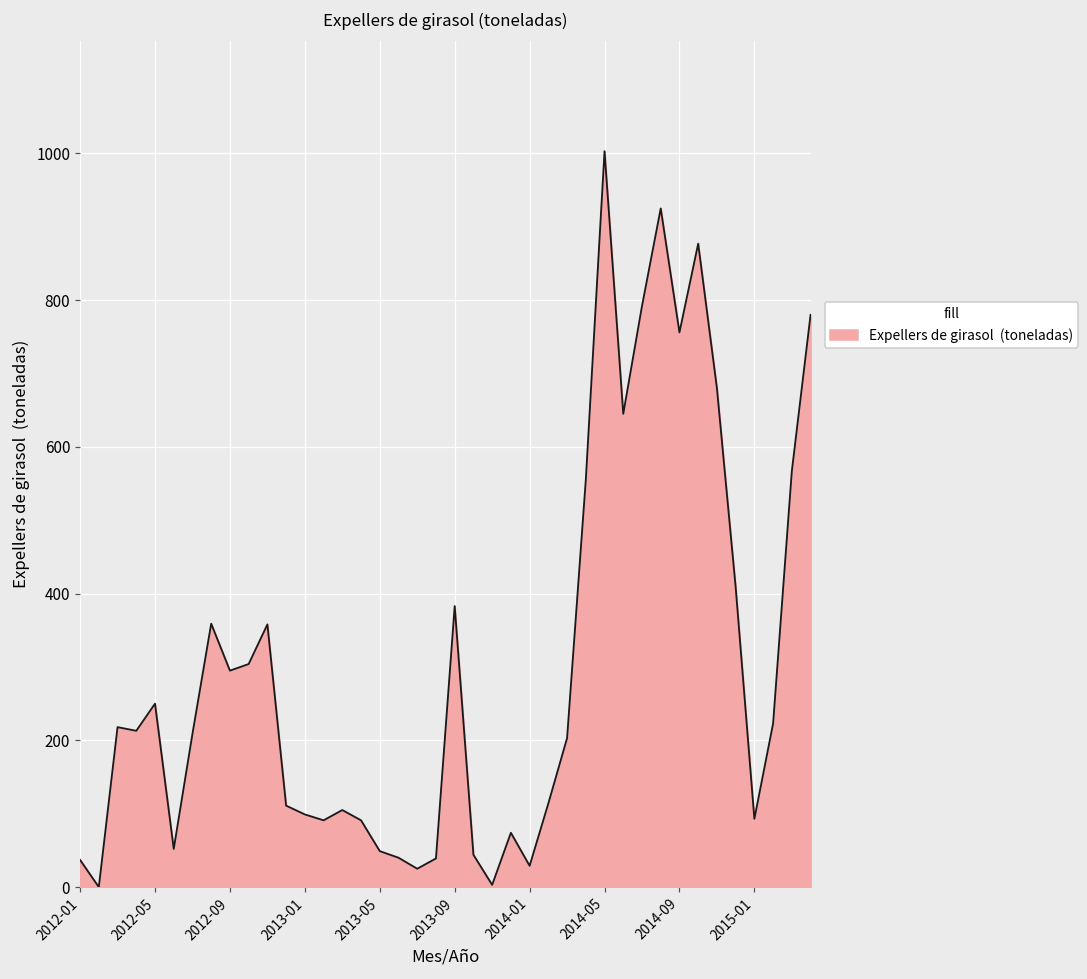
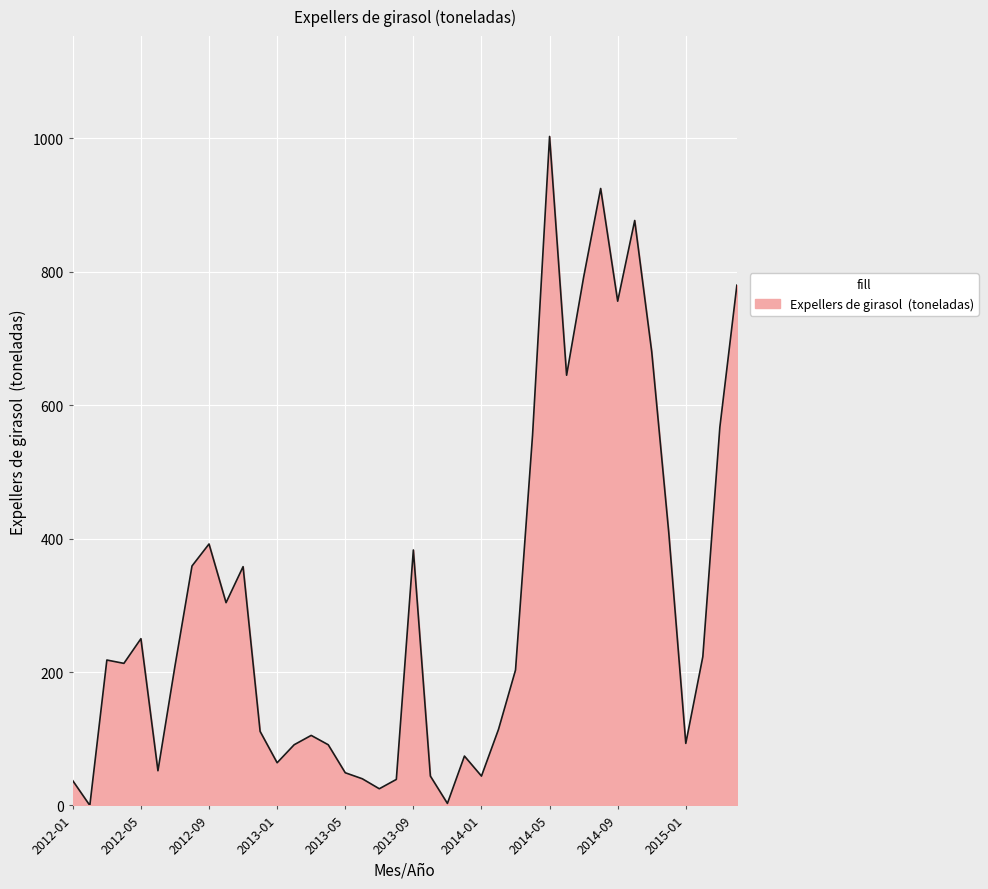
2012-09: 300 -> 390
2013-01: 100 -> 60
2014-01: 30 -> 40
